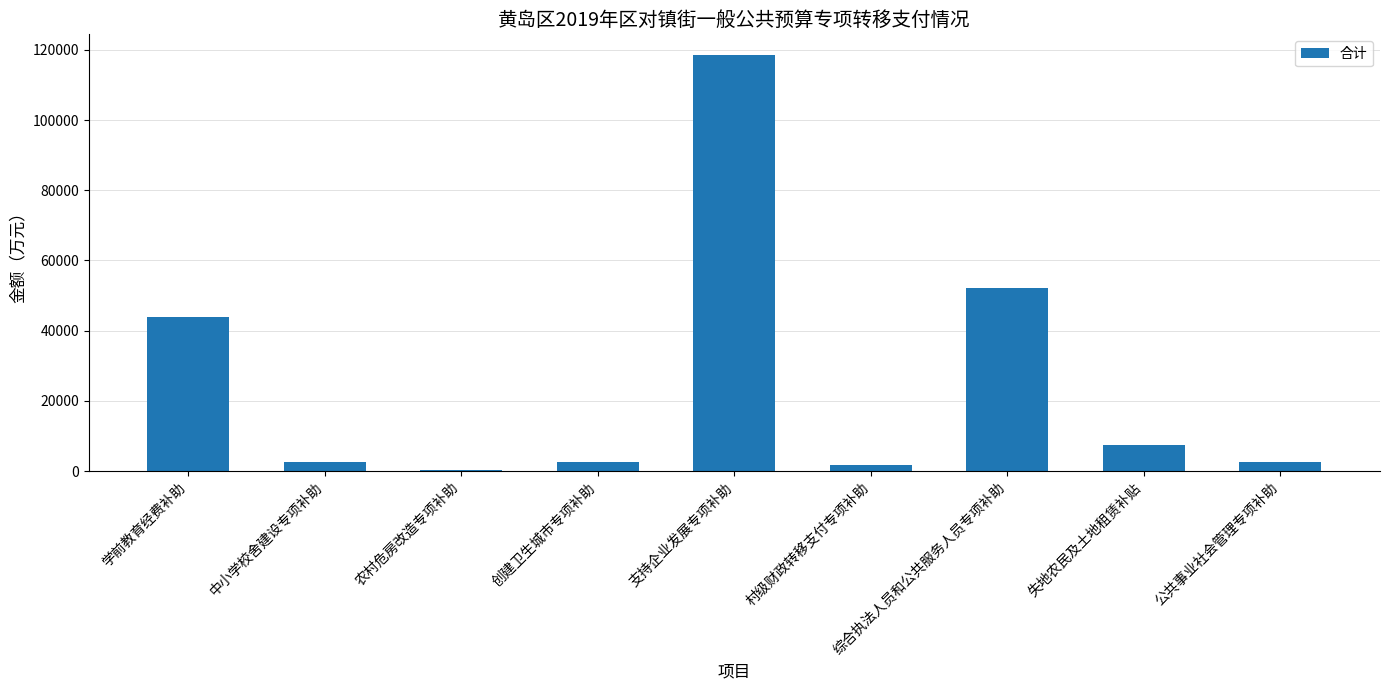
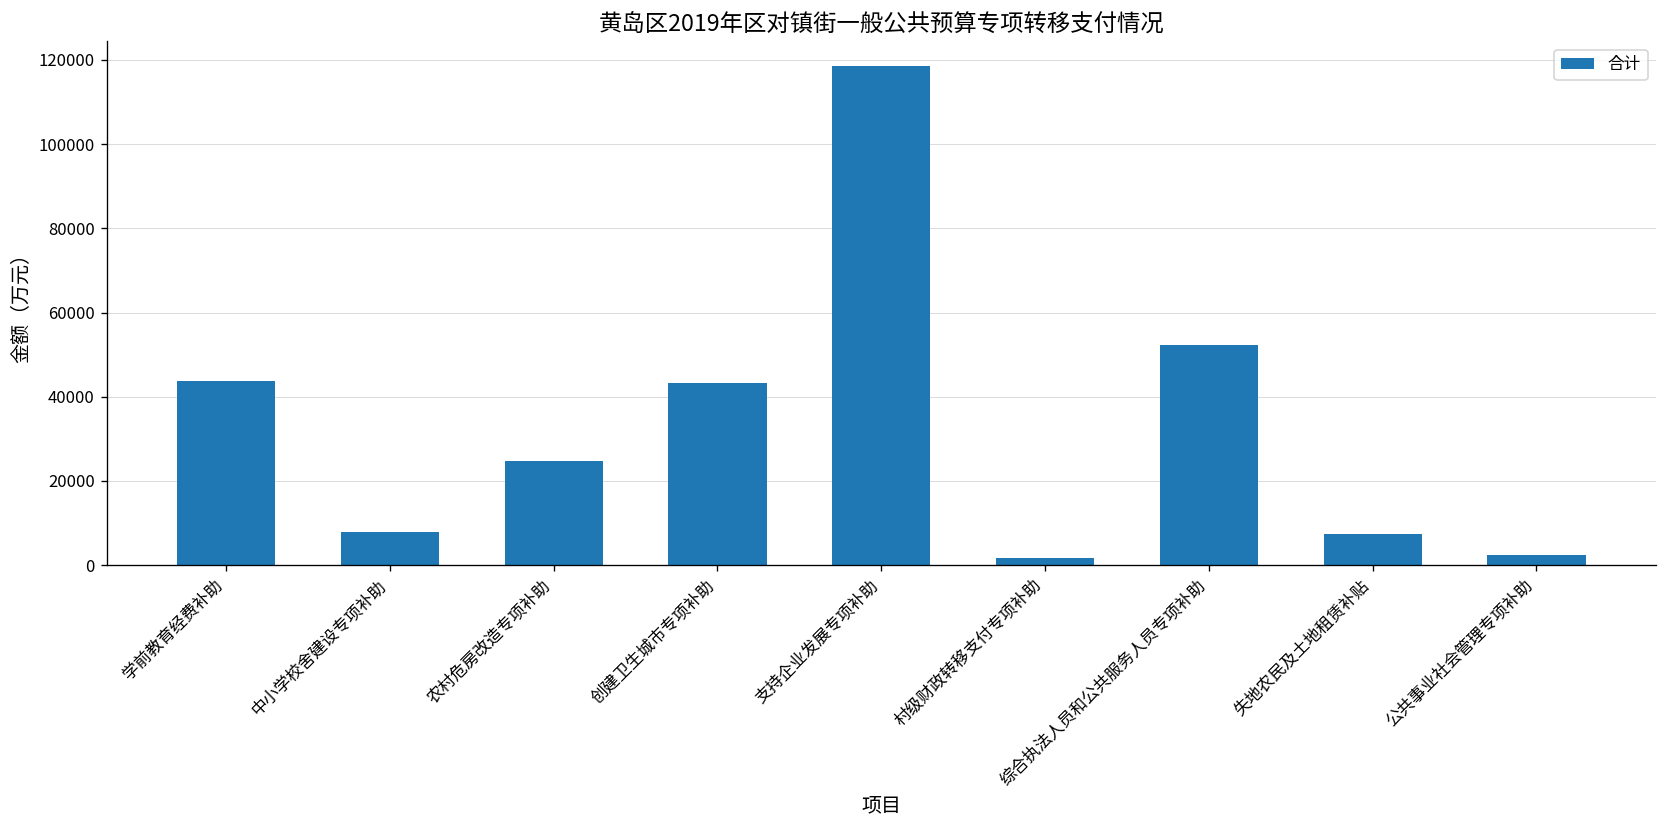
中小学校舍建设专项补助: 3000 -> 8000
农村危房改造专项补助: 0 -> 25000
创建卫生城市专项补助: 3000 -> 43000
